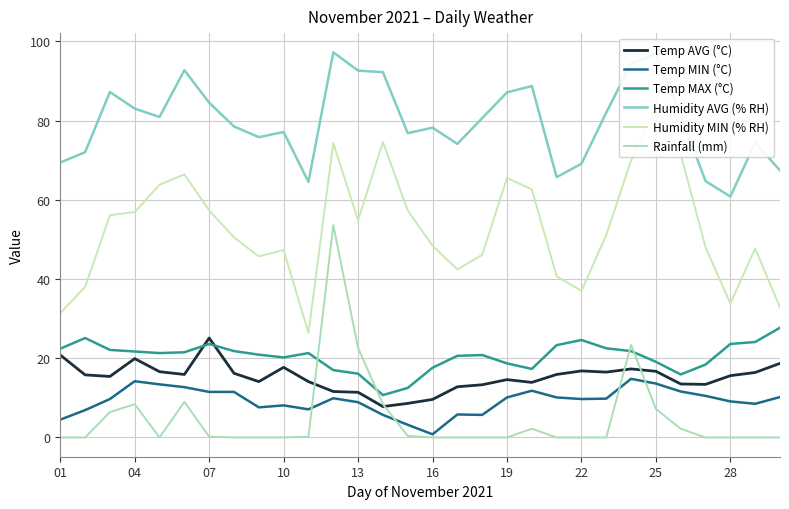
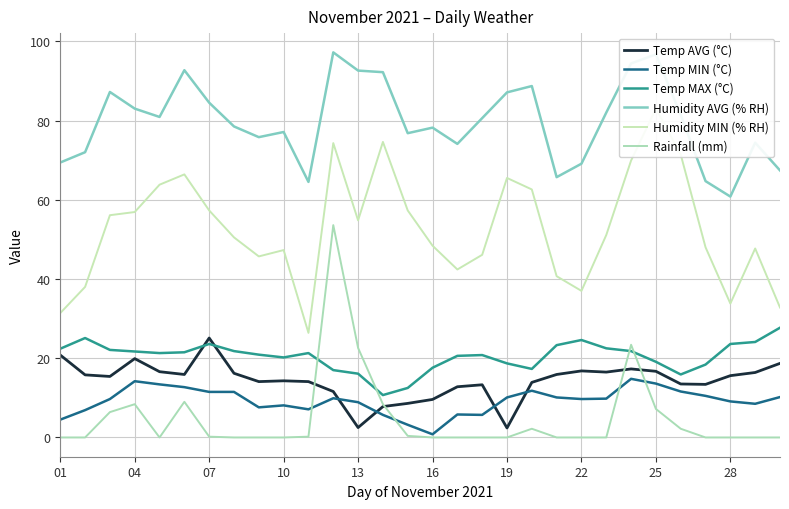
Temp AVG (°C), 10: 18 -> 14
Temp AVG (°C), 13: 11 -> 3
Temp AVG (°C), 19: 15 -> 2
